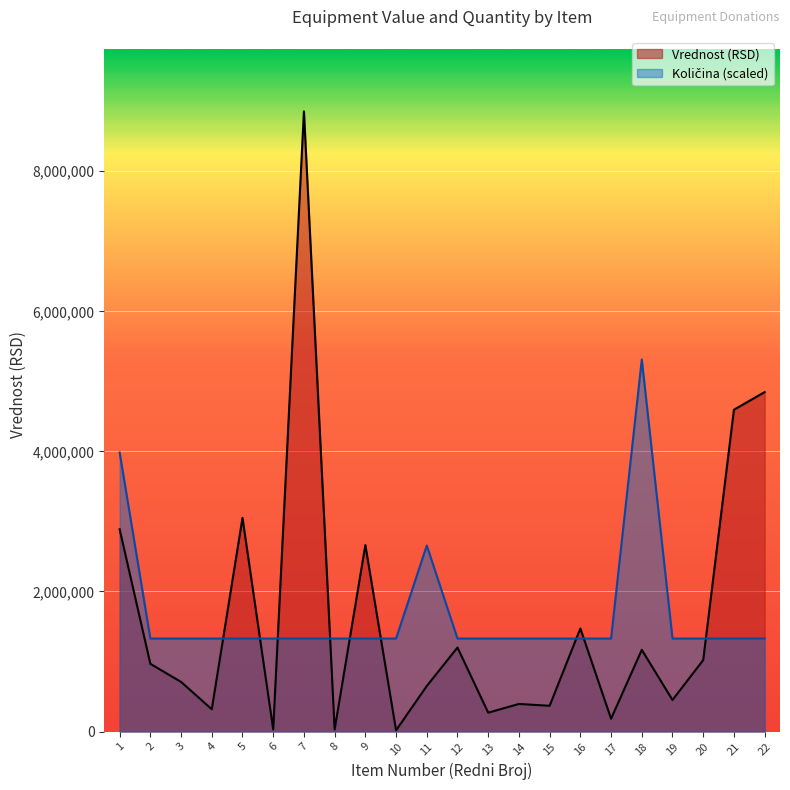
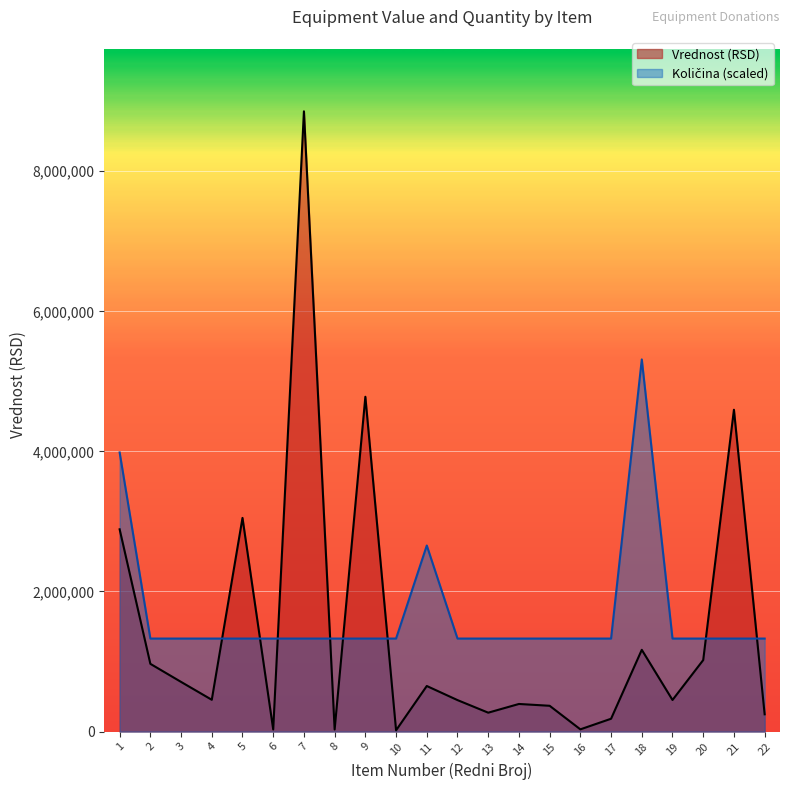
Vrednost (RSD), 4: 300,000 -> 500,000
Vrednost (RSD), 9: 2,700,000 -> 4,800,000
Vrednost (RSD), 12: 1,200,000 -> 400,000
Vrednost (RSD), 16: 1,500,000 -> 0
Vrednost (RSD), 22: 4,800,000 -> 200,000
